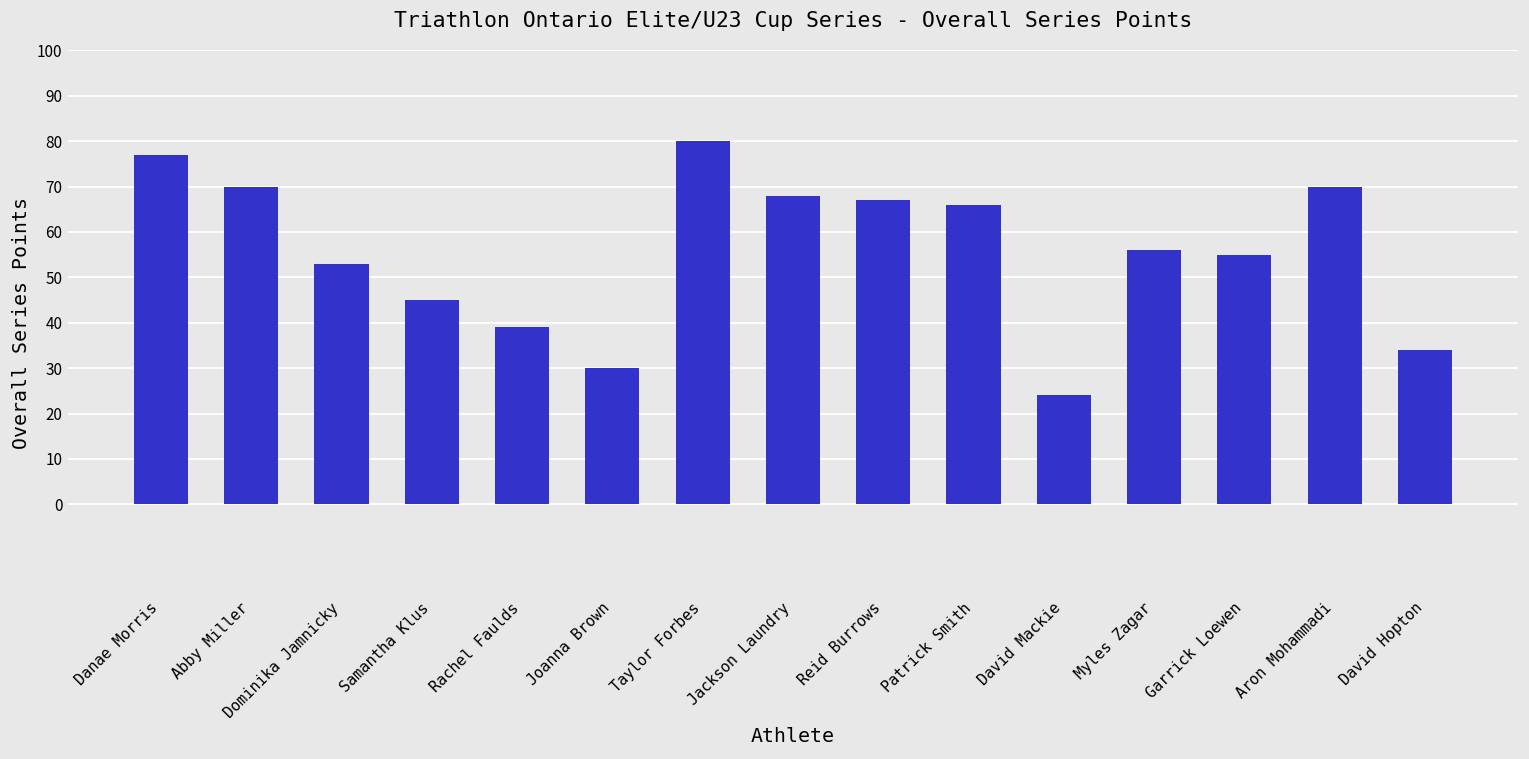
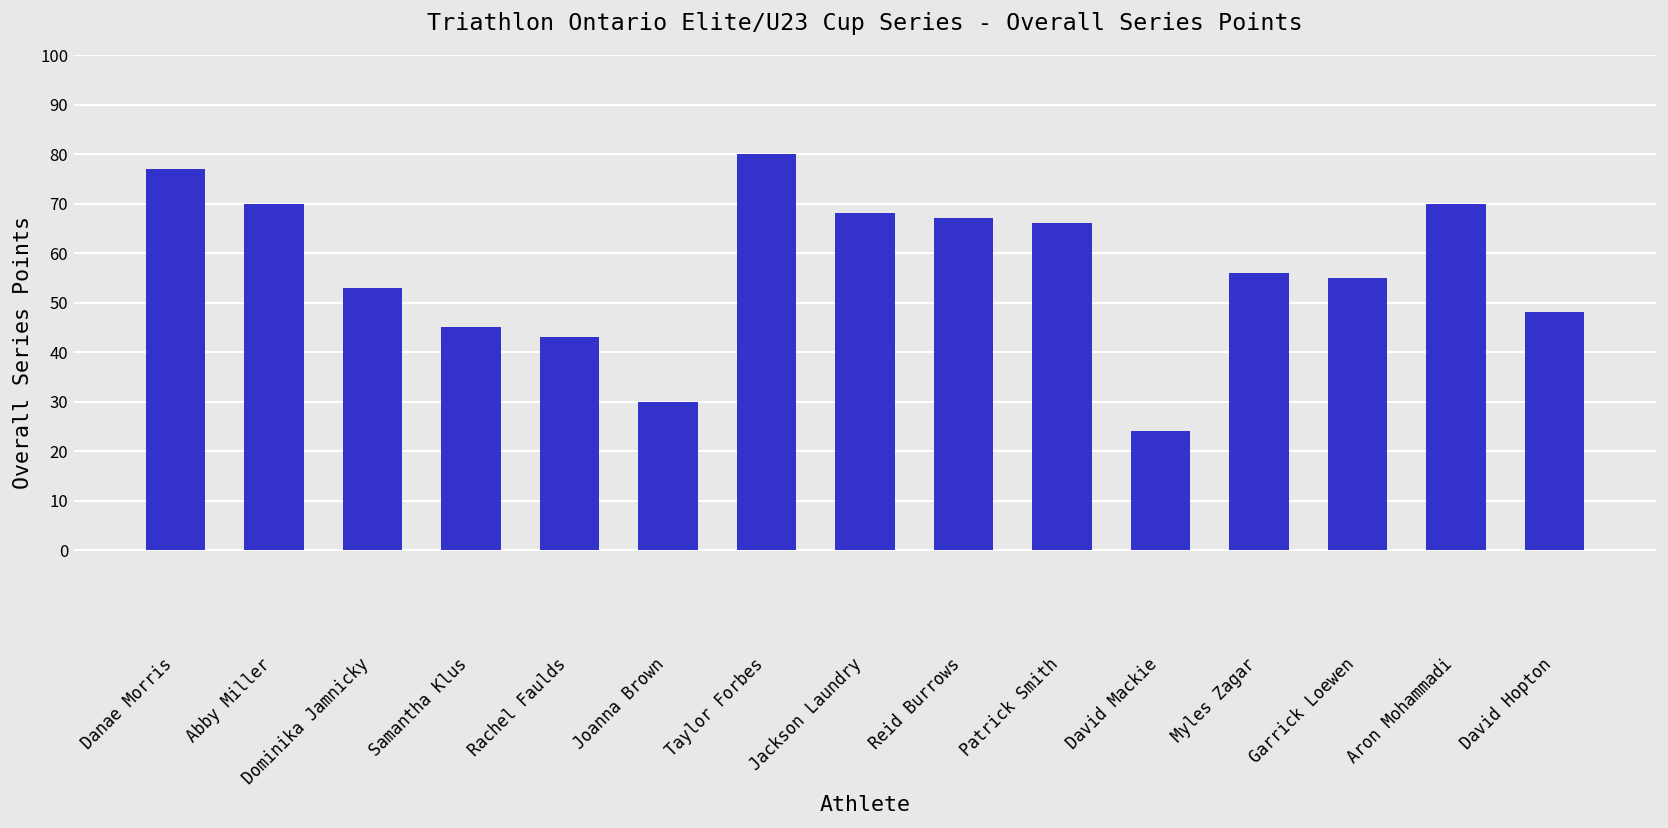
Rachel Faulds: 39 -> 43
David Hopton: 34 -> 48
